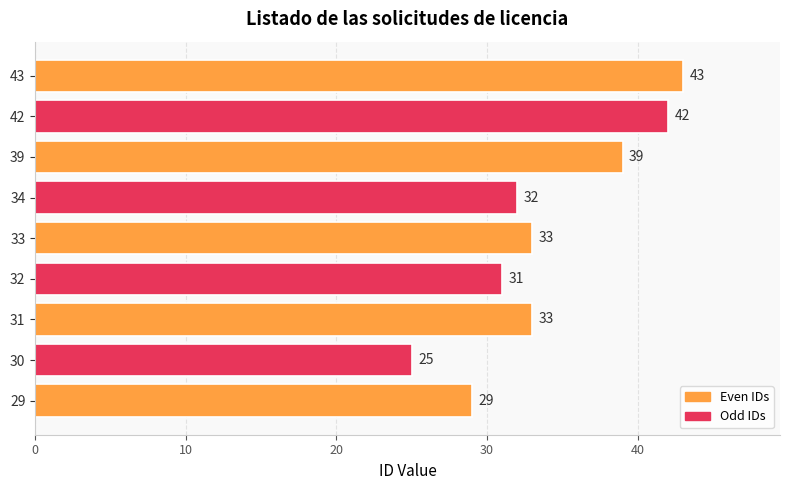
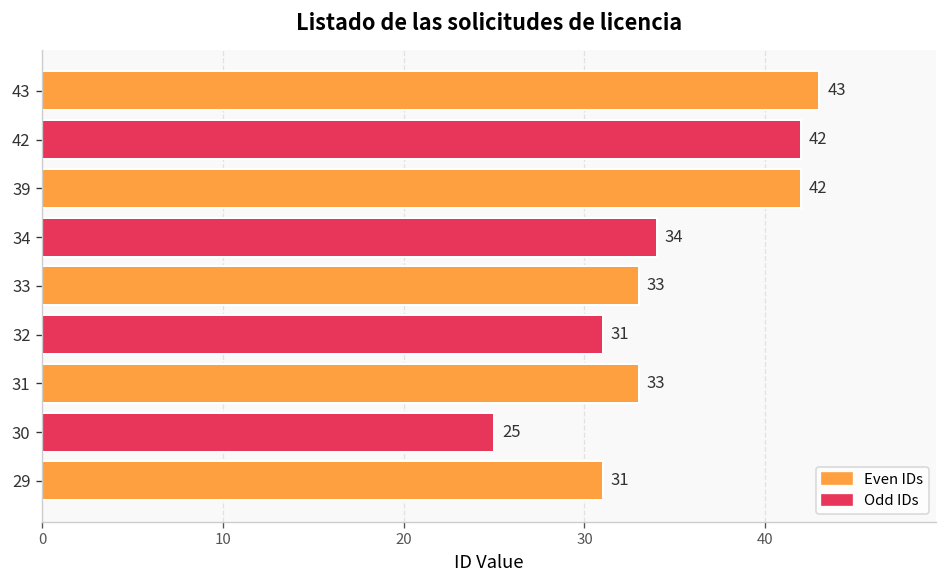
39: 39 -> 42
34: 32 -> 34
29: 29 -> 31
